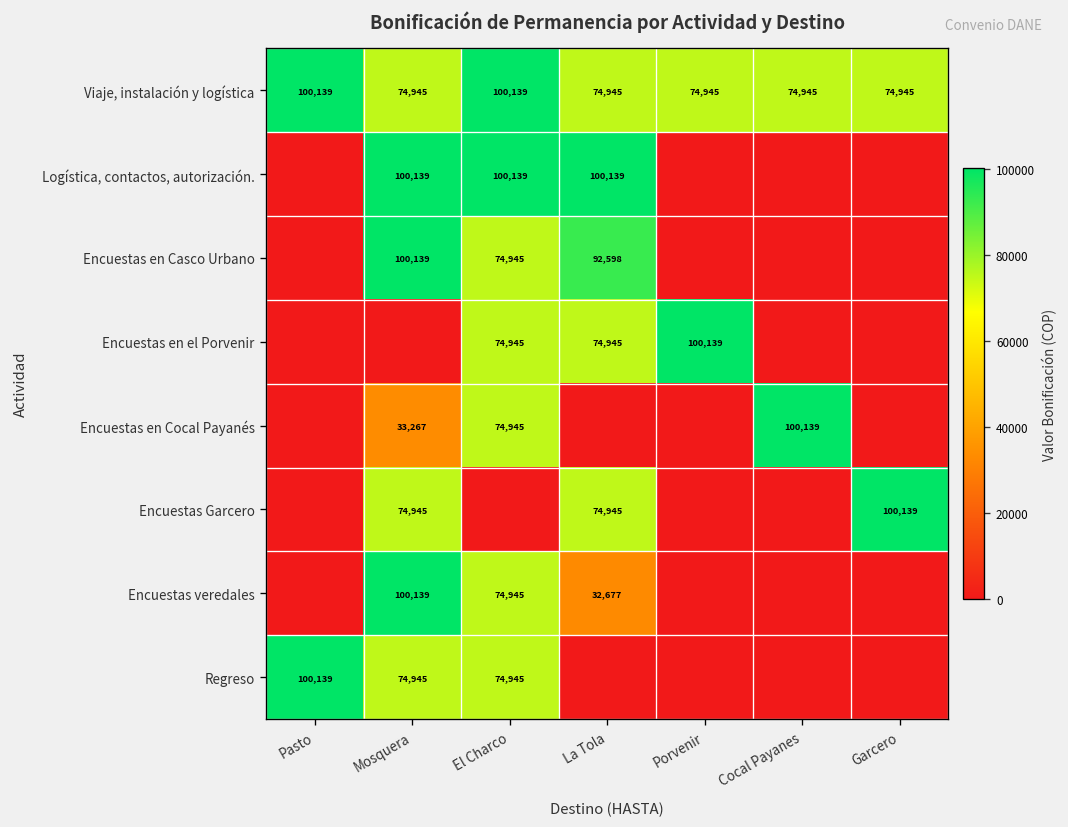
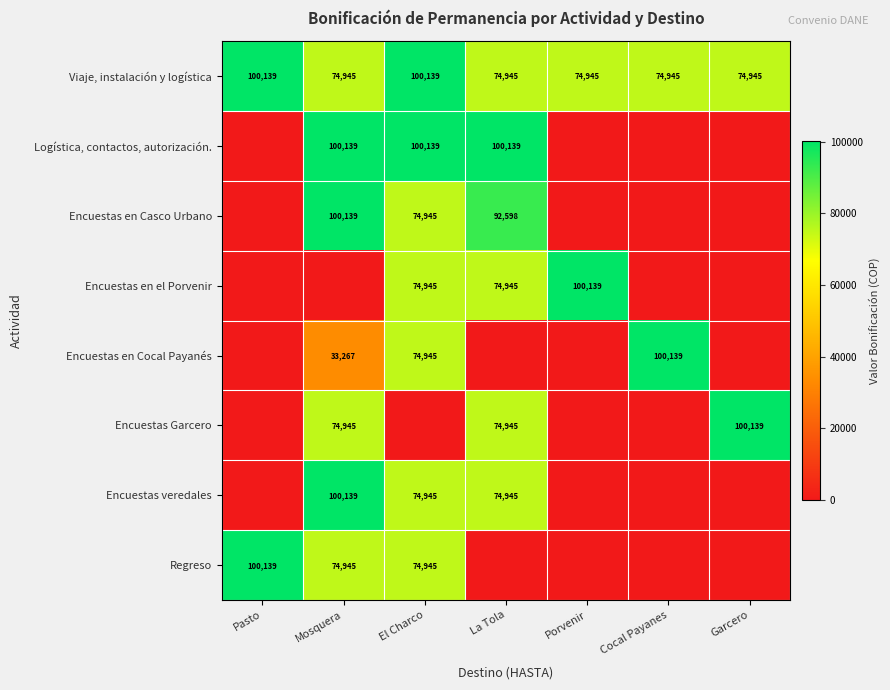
Encuestas veredales, La Tola: 32,677 -> 74,945
